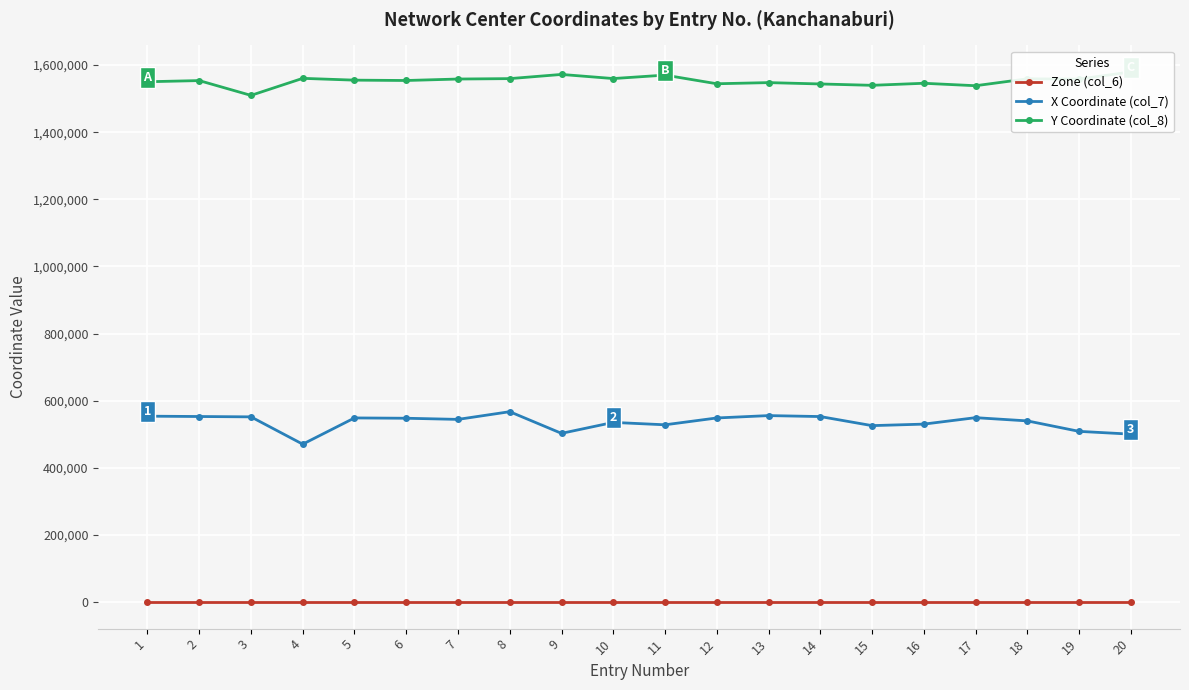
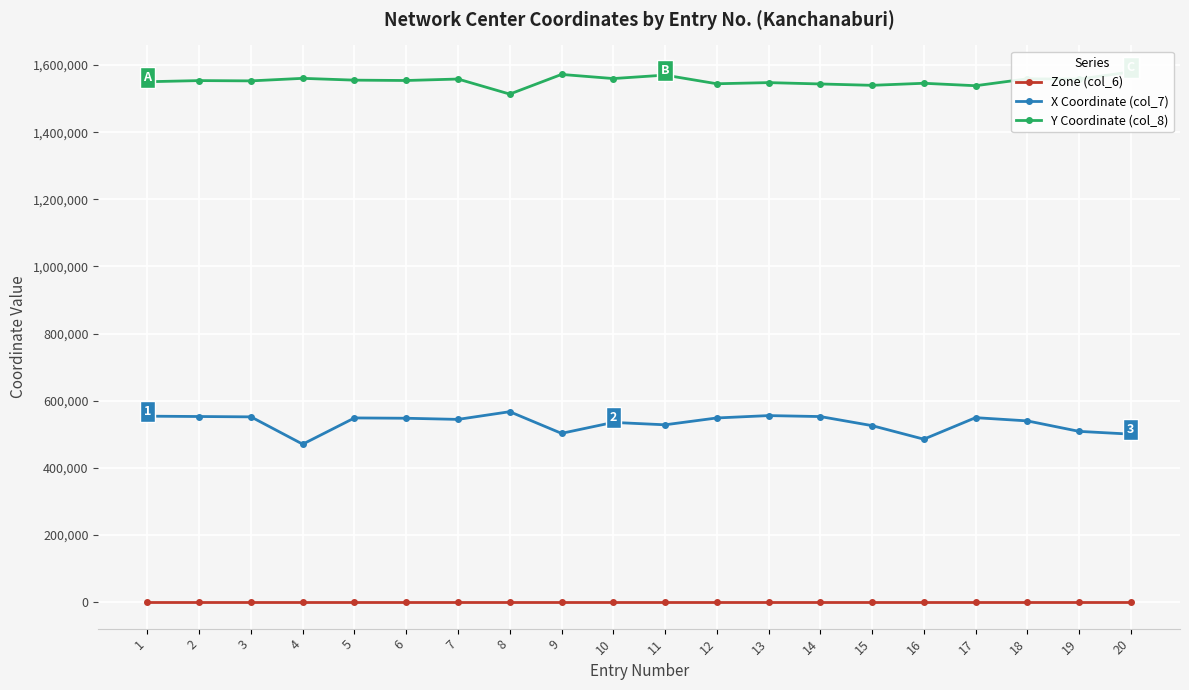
Y Coordinate (col_8), 3: 1,510,000 -> 1,550,000
Y Coordinate (col_8), 8: 1,560,000 -> 1,510,000
X Coordinate (col_7), 16: 530,000 -> 490,000
